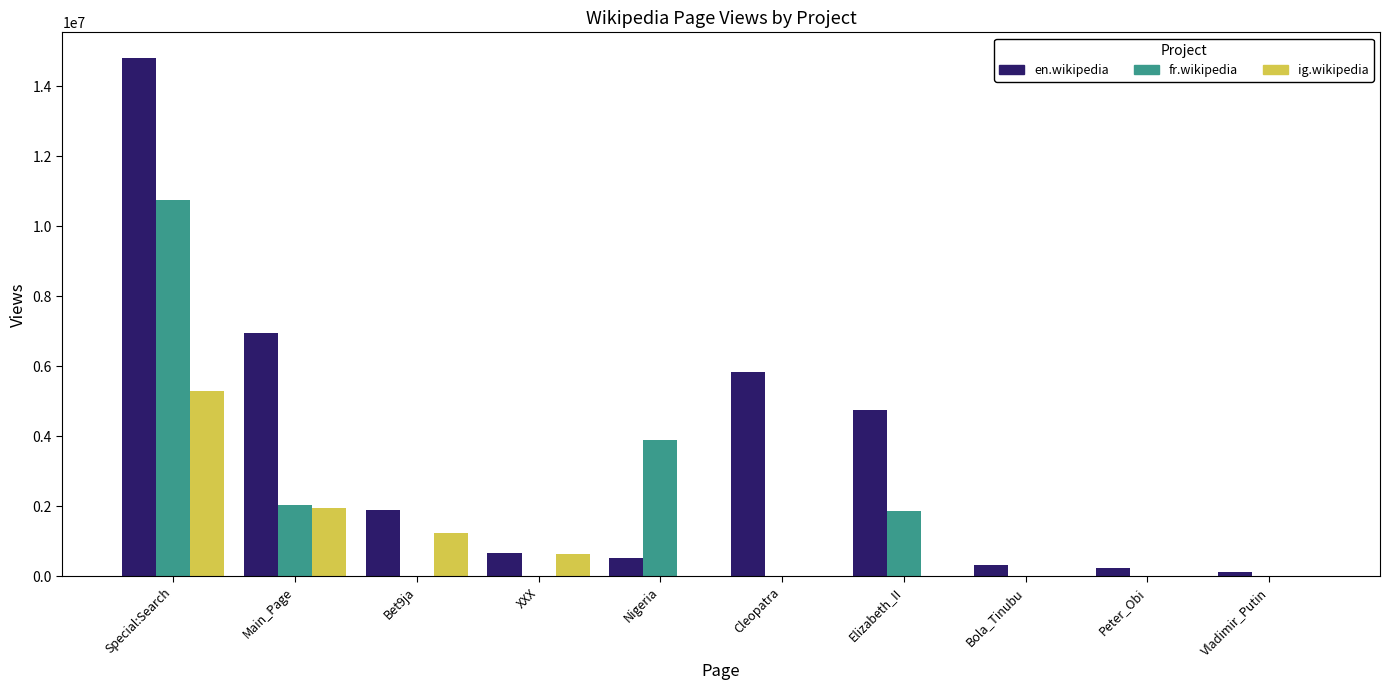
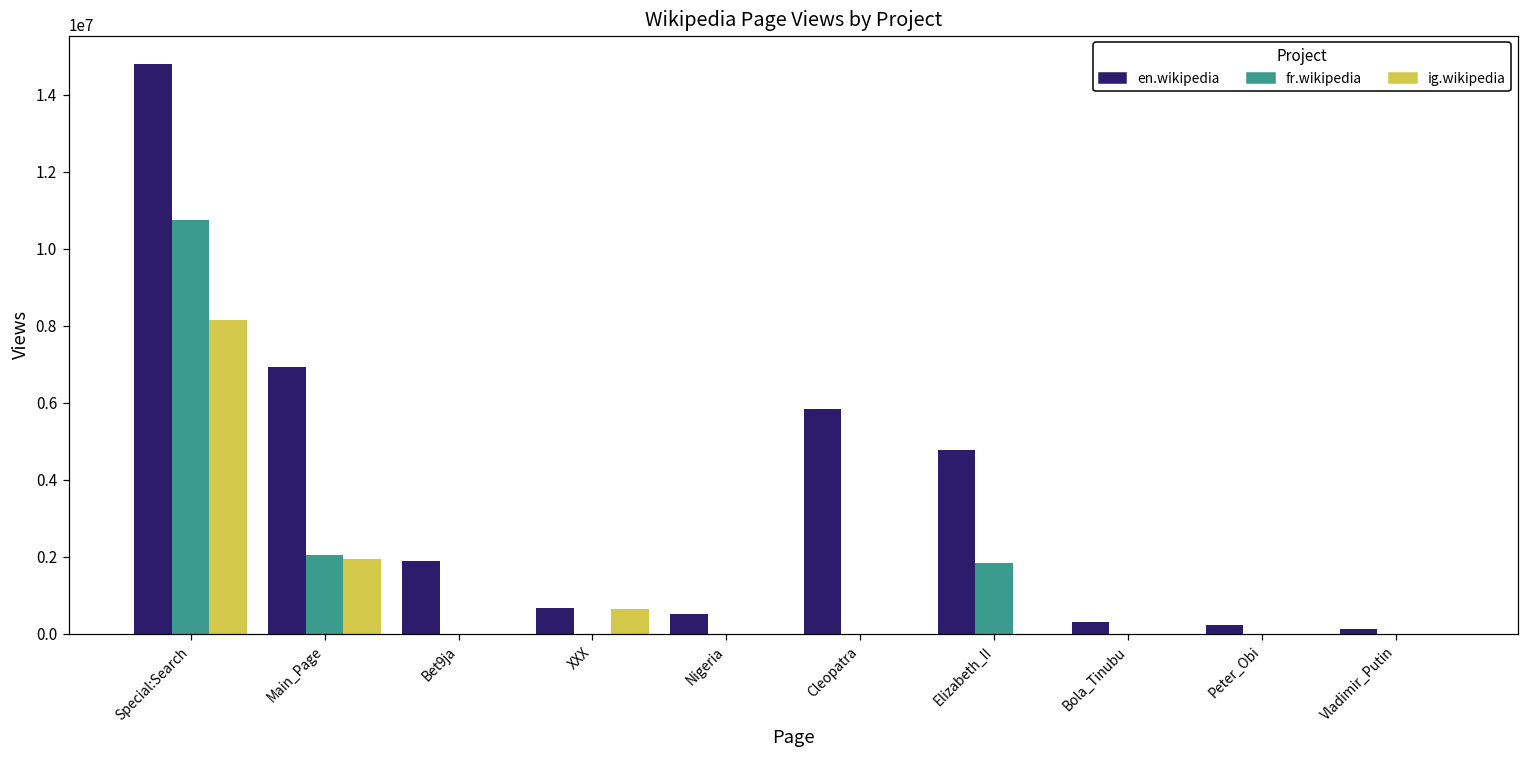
ig.wikipedia, Special:Search: 5300000 -> 8200000
ig.wikipedia, Bet9ja: 1200000 -> 0
fr.wikipedia, Nigeria: 3900000 -> 0
